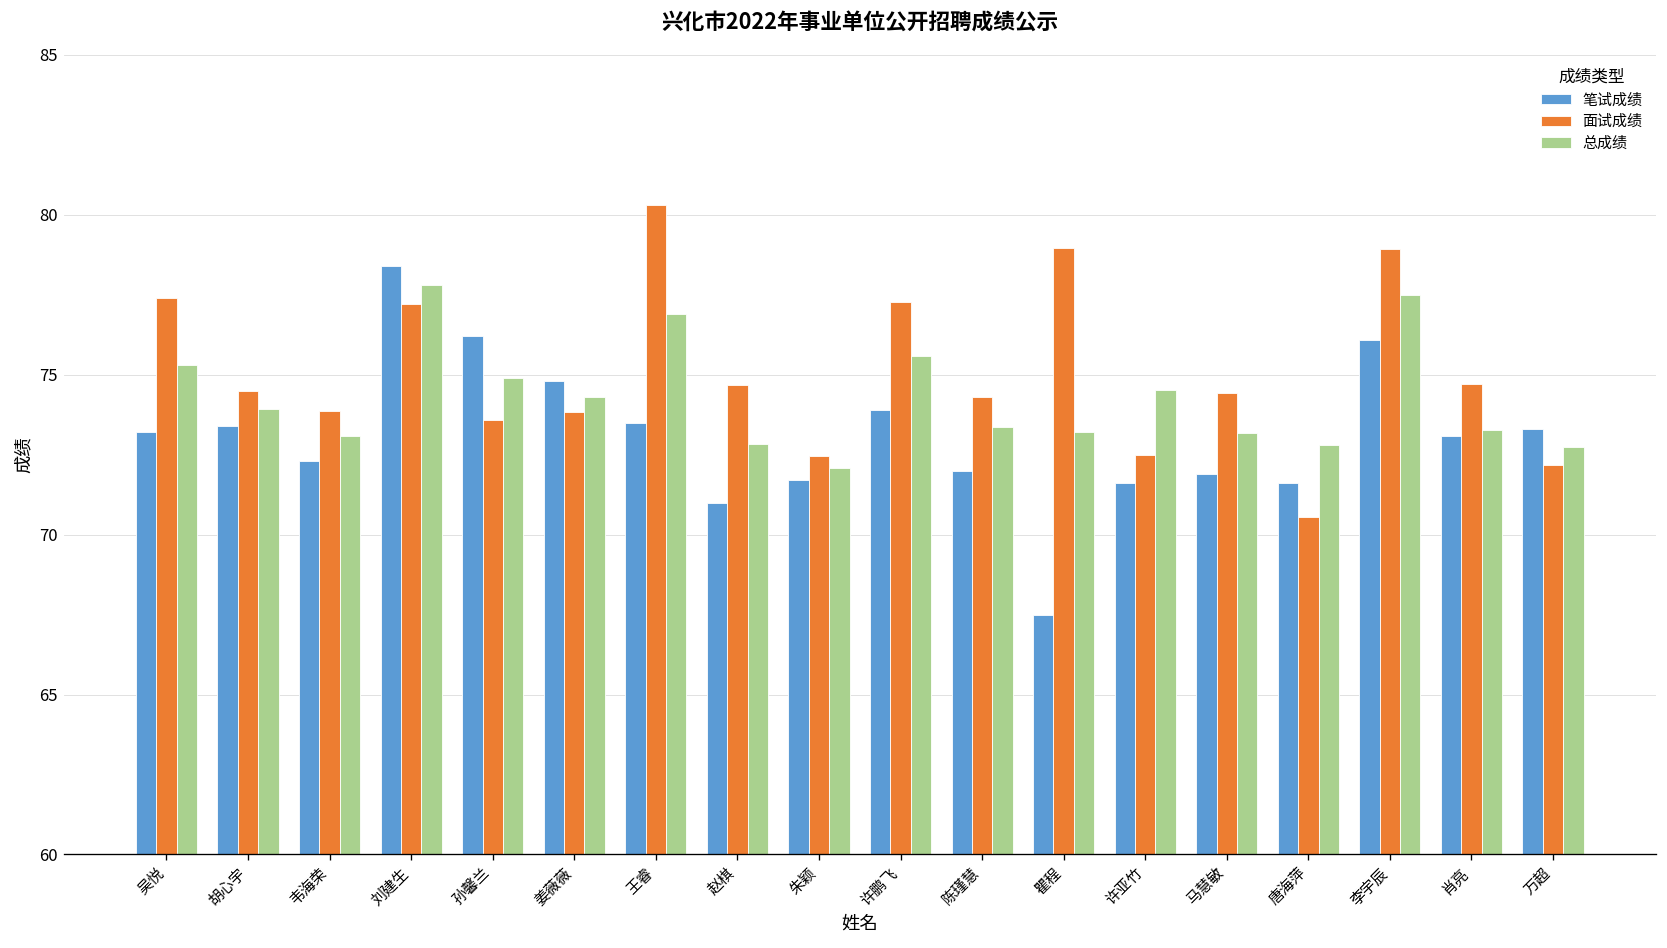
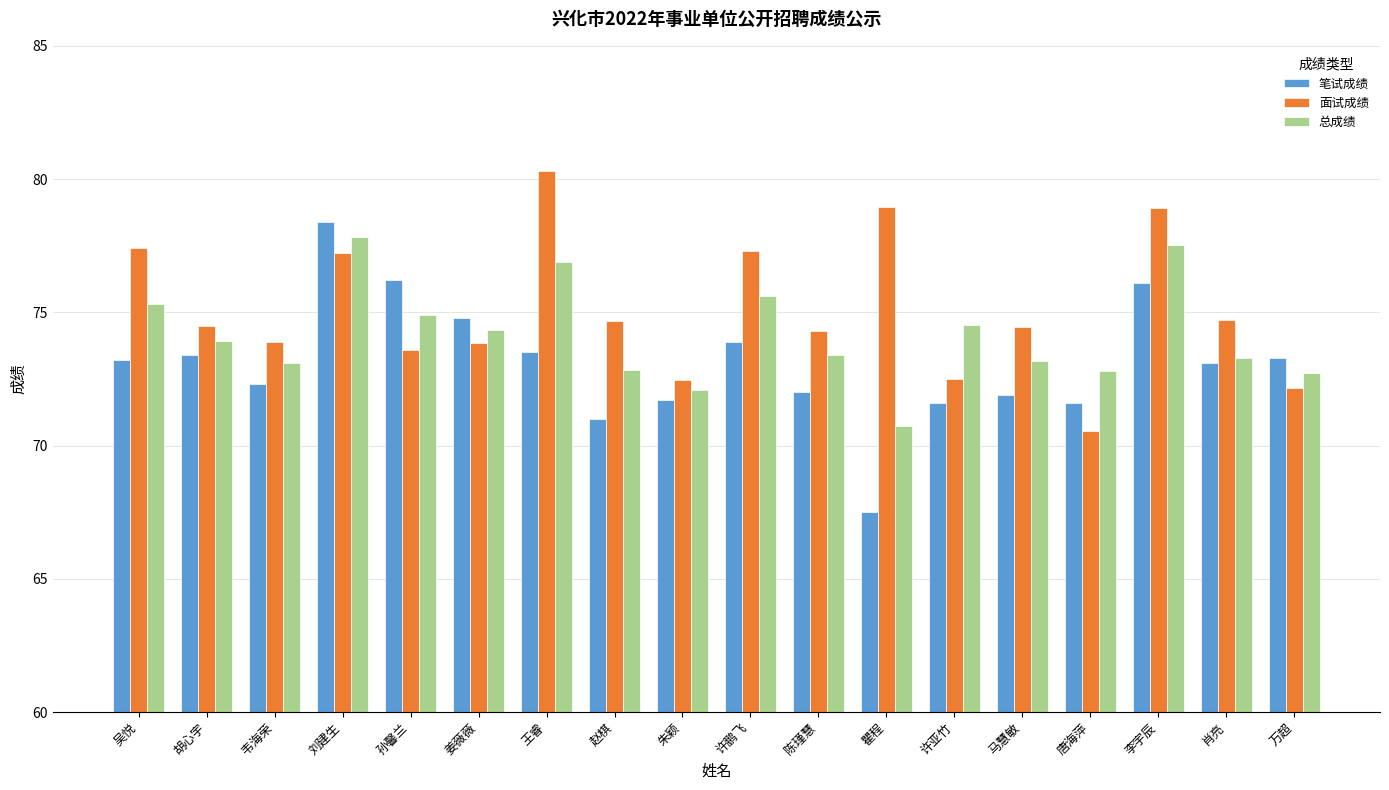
总成绩, 瞿程: 73.2 -> 70.7
